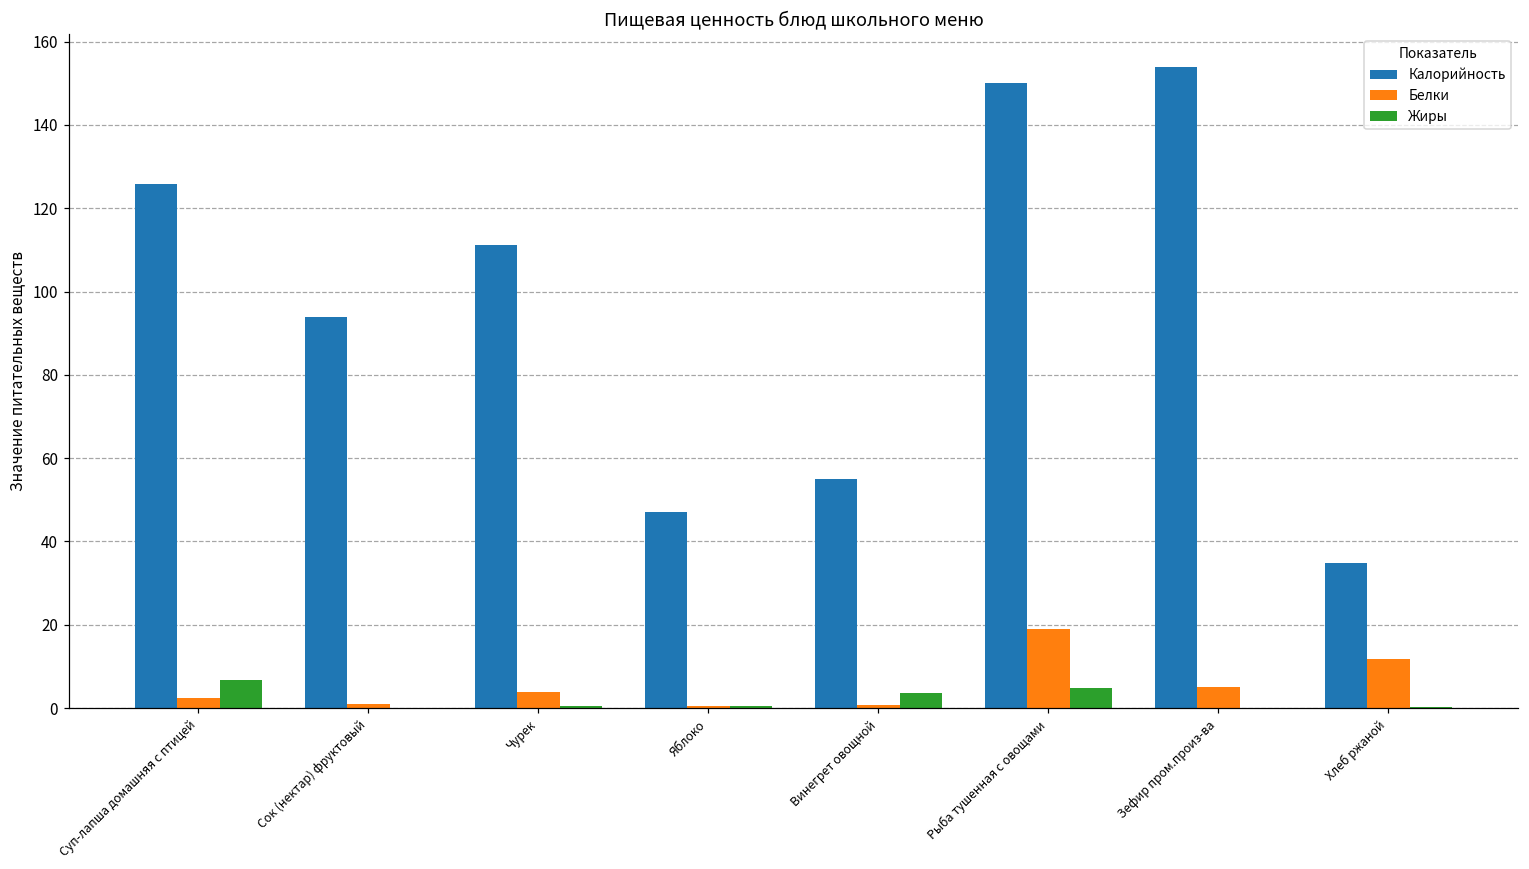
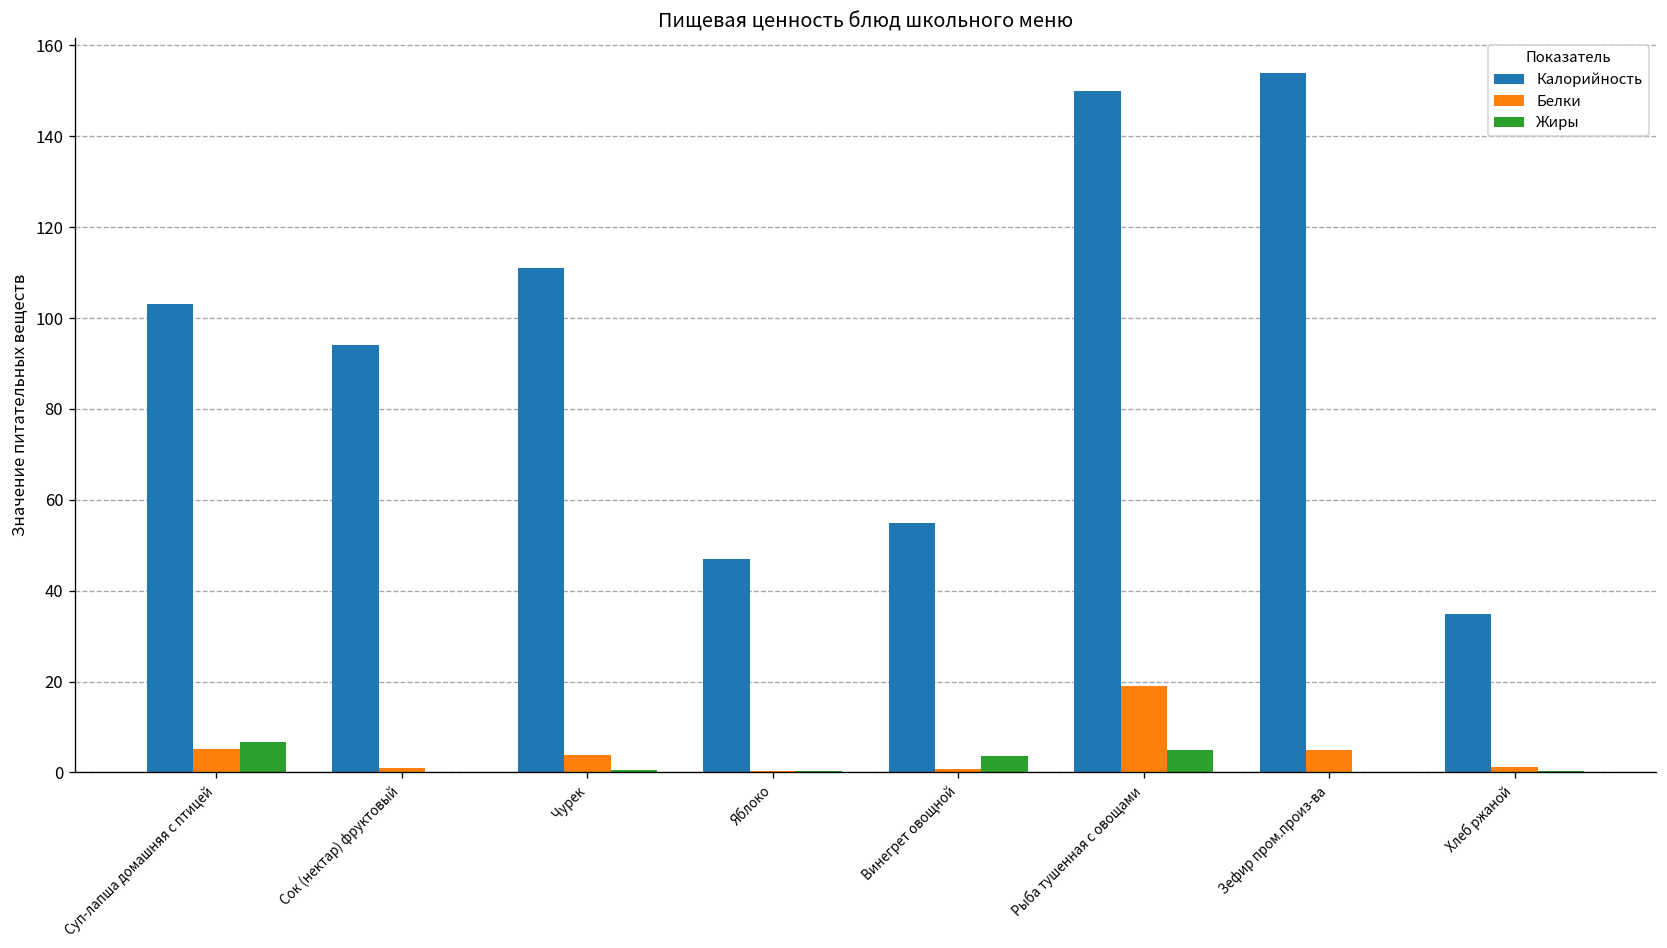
Калорийность, Суп-лапша домашняя с птицей: 126 -> 103
Белки, Суп-лапша домашняя с птицей: 2 -> 5
Белки, Хлеб ржаной: 12 -> 1
